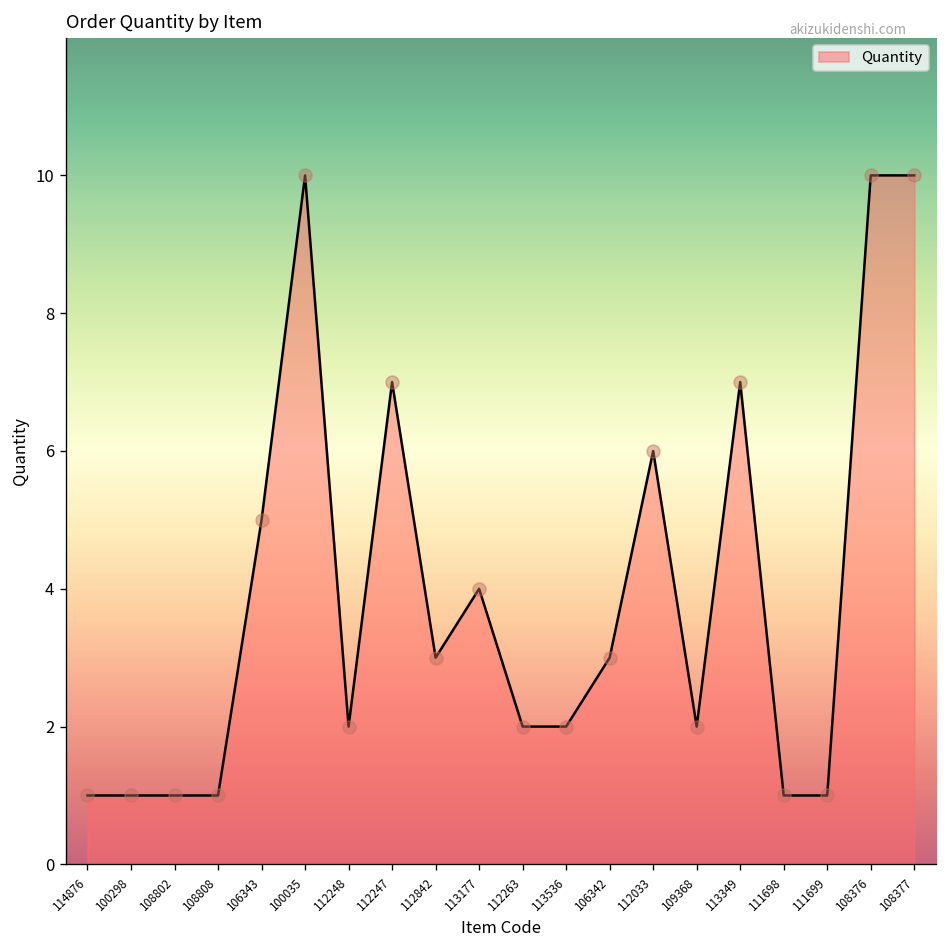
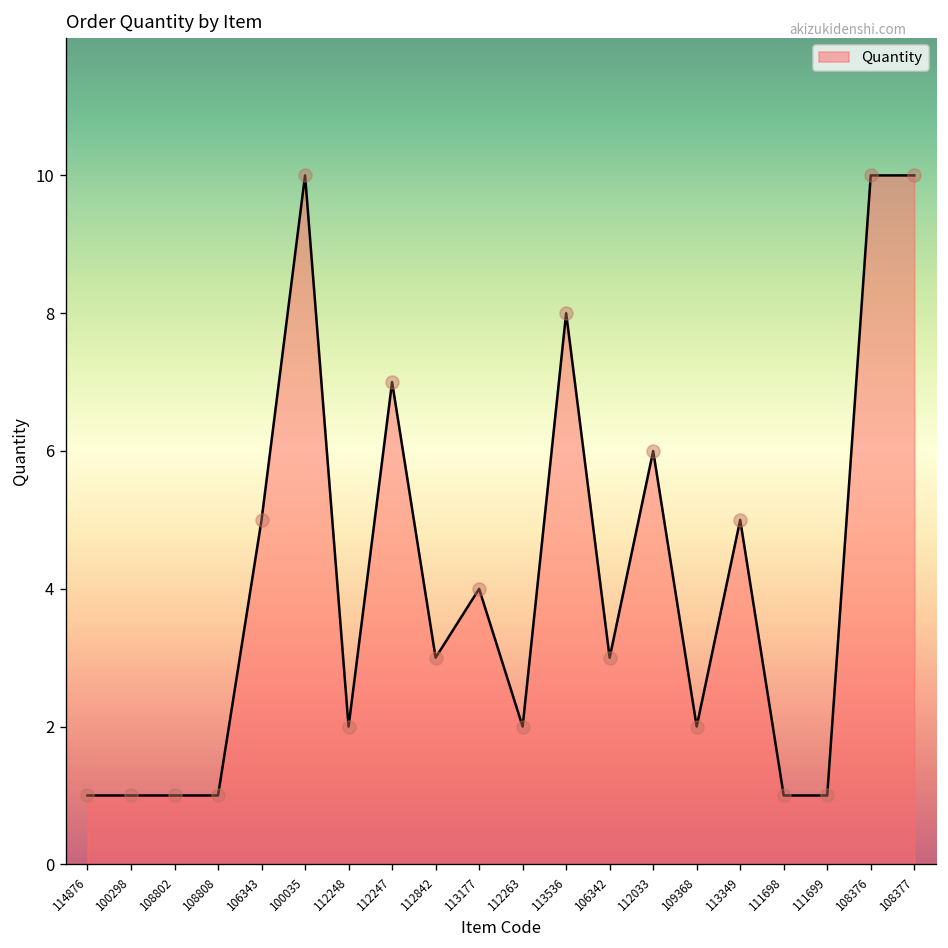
113536: 2 -> 8
113349: 7 -> 5
